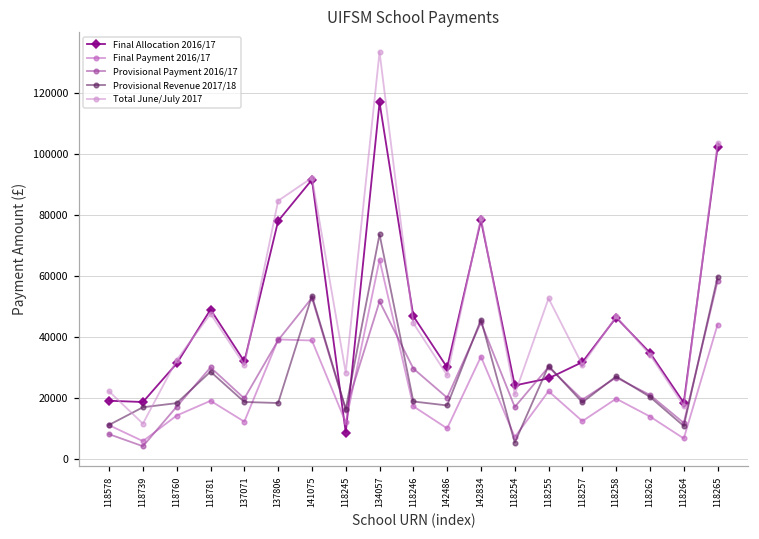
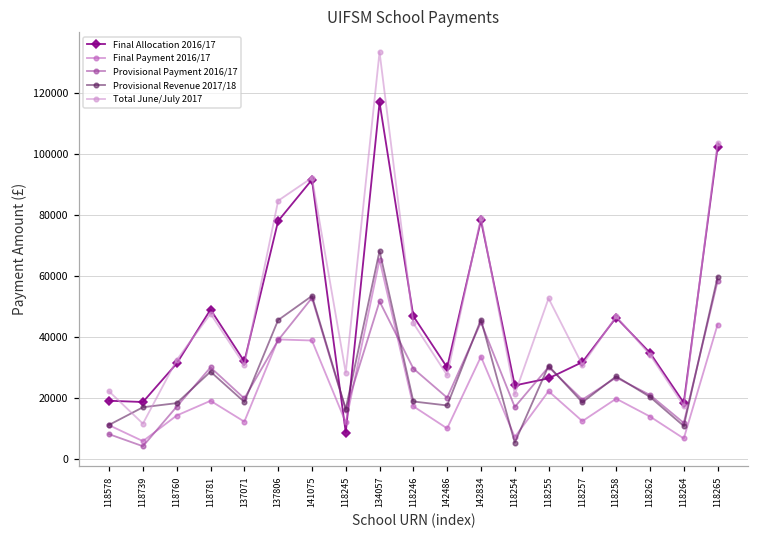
Provisional Revenue 2017/18, 137806: 18000 -> 46000
Provisional Revenue 2017/18, 134057: 74000 -> 68000
